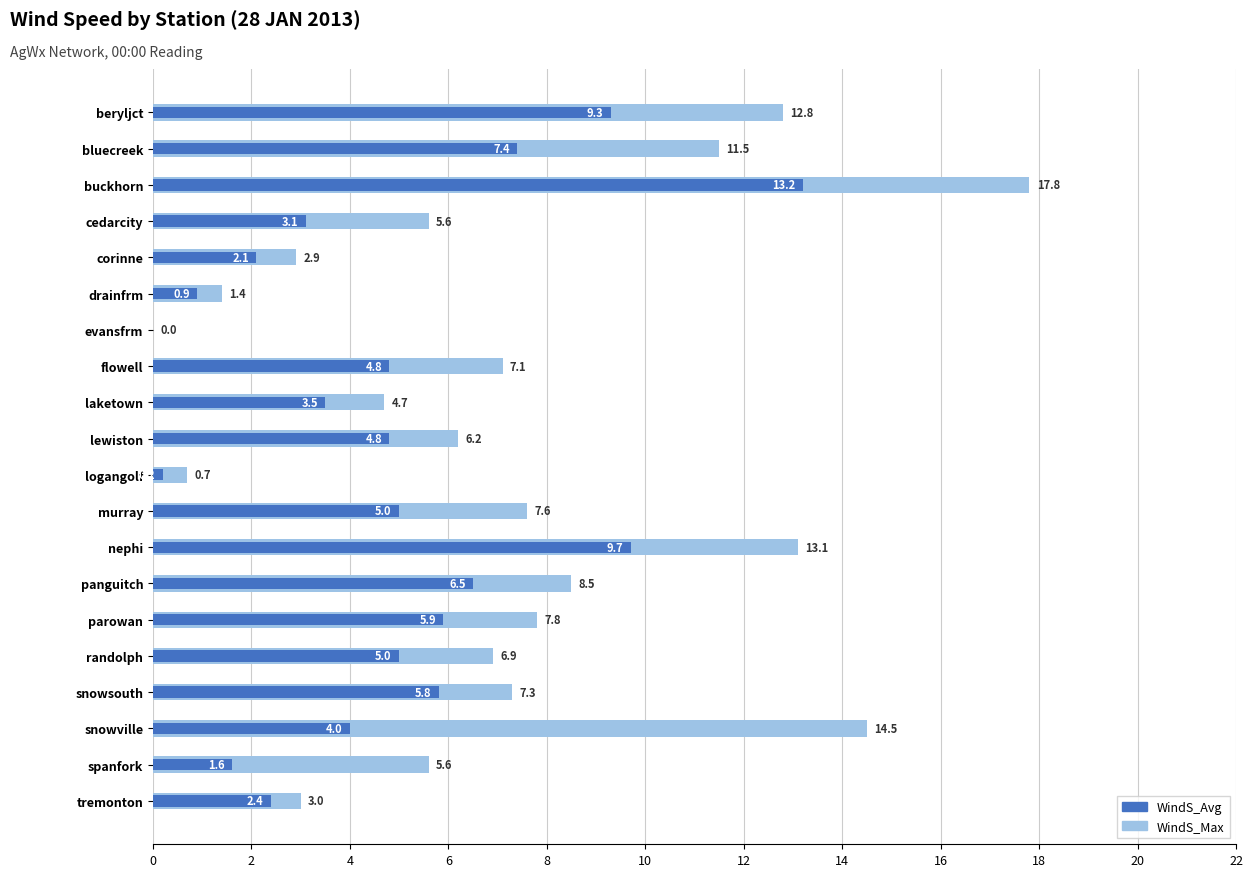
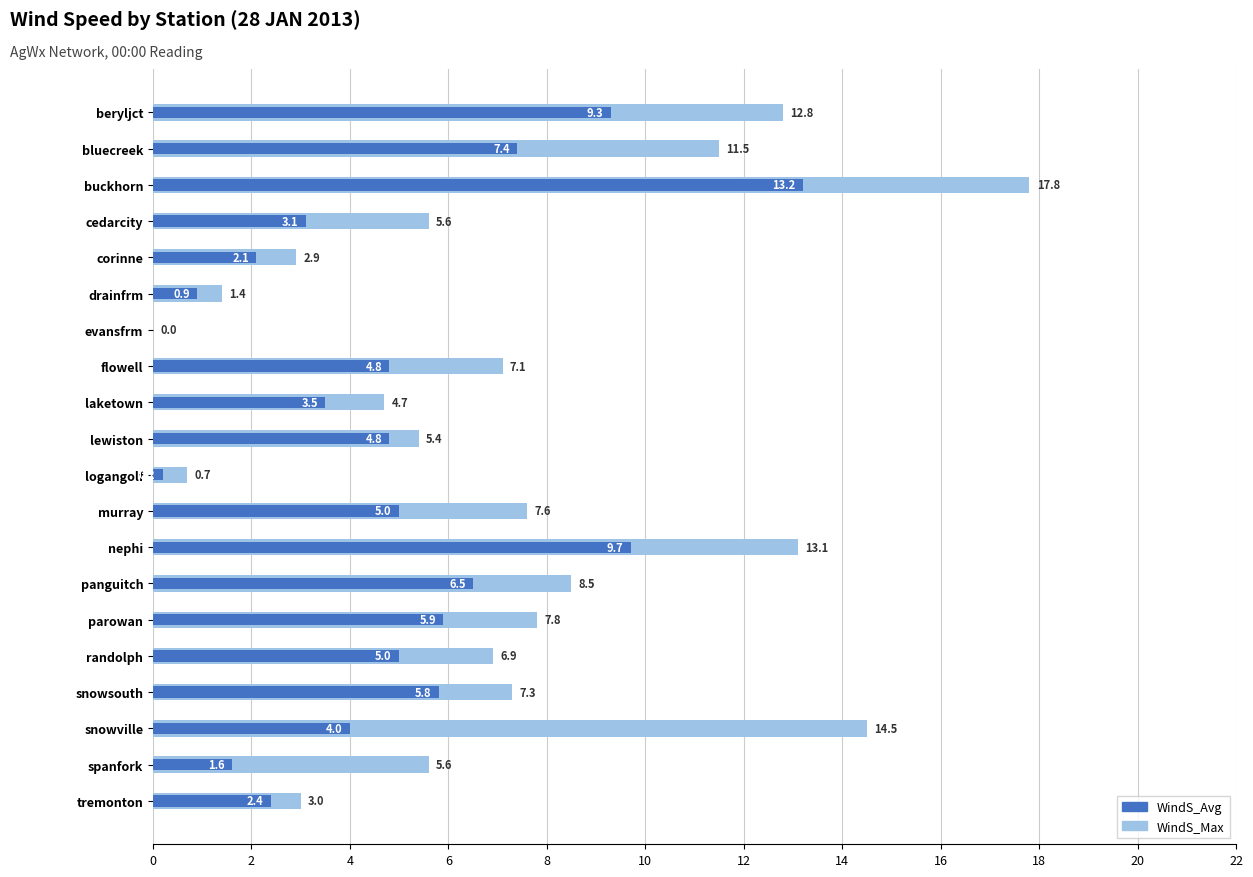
WindS_Max, lewiston: 6.2 -> 5.4
